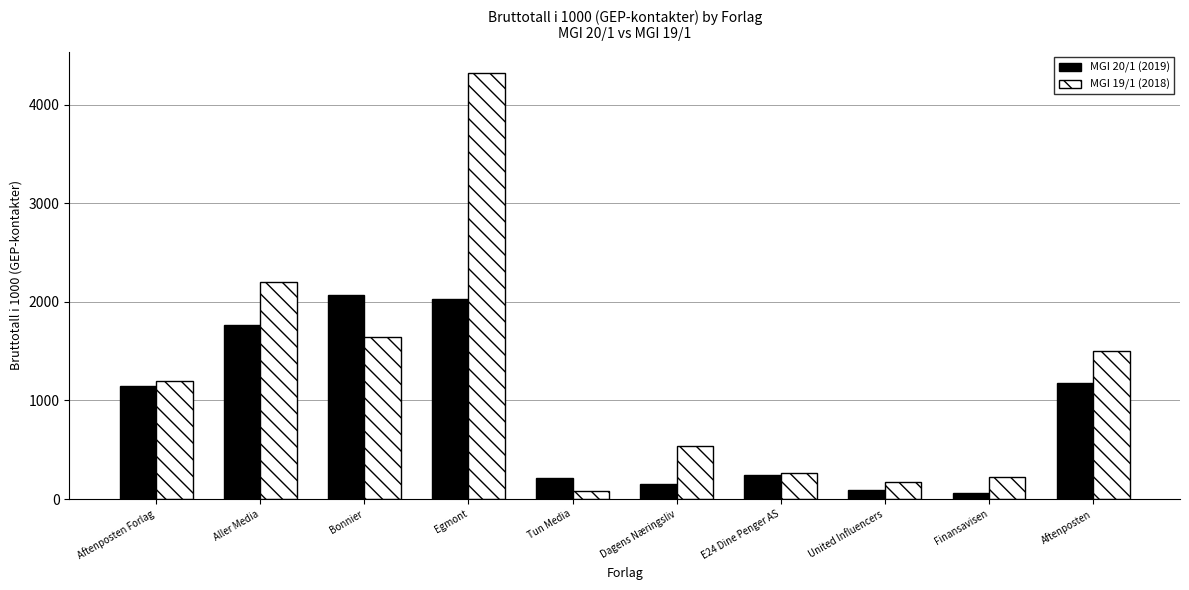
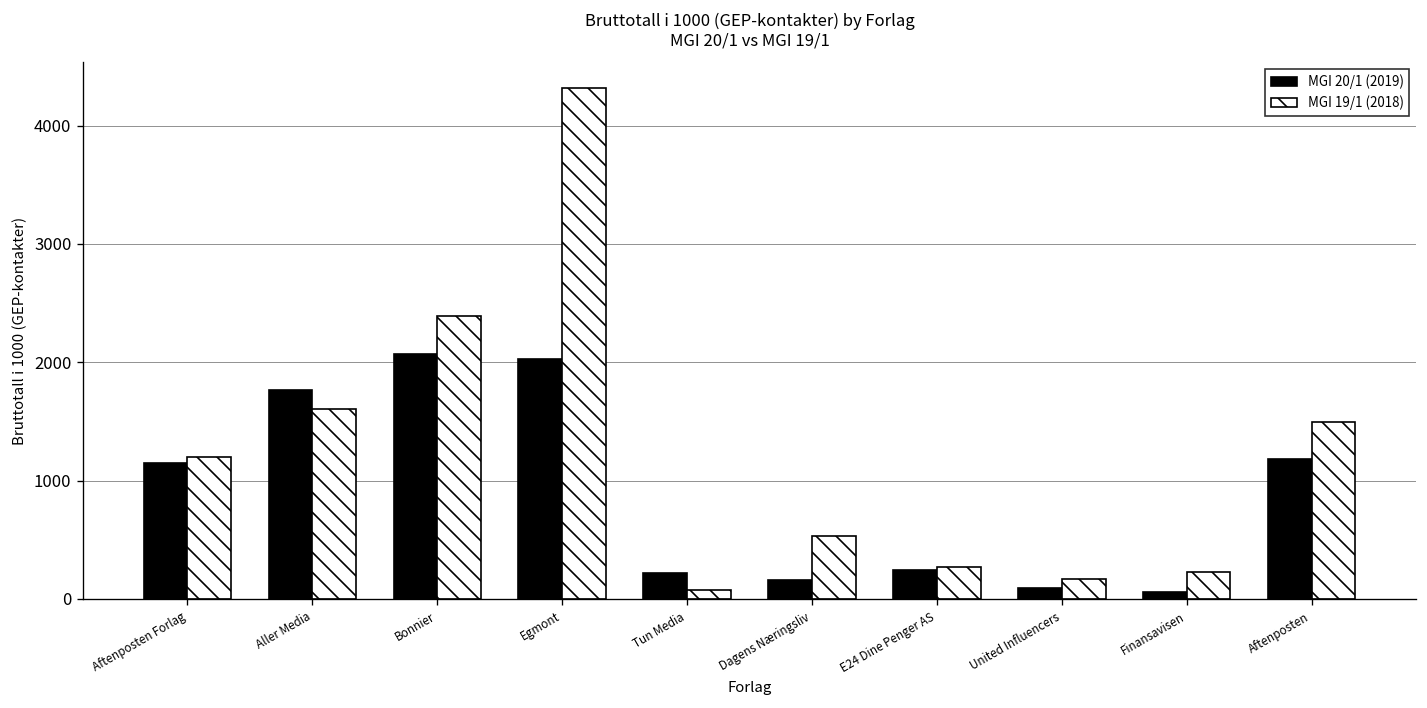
MGI 19/1 (2018), Aller Media: 2200 -> 1600
MGI 19/1 (2018), Bonnier: 1600 -> 2400
